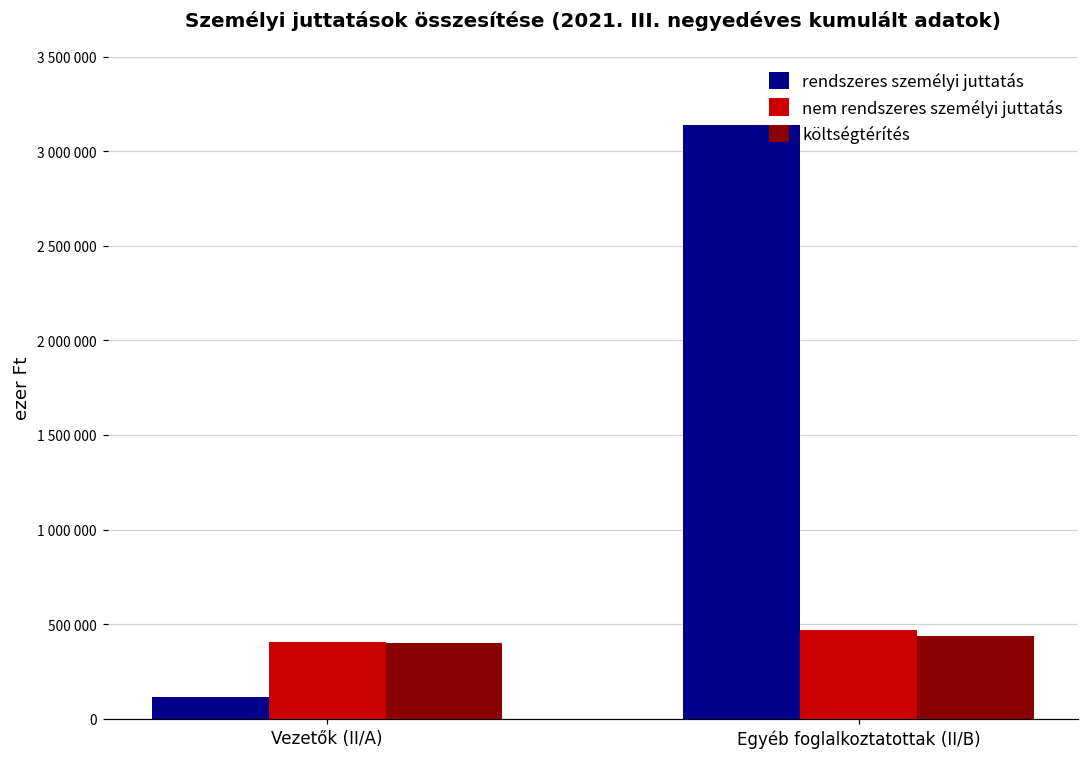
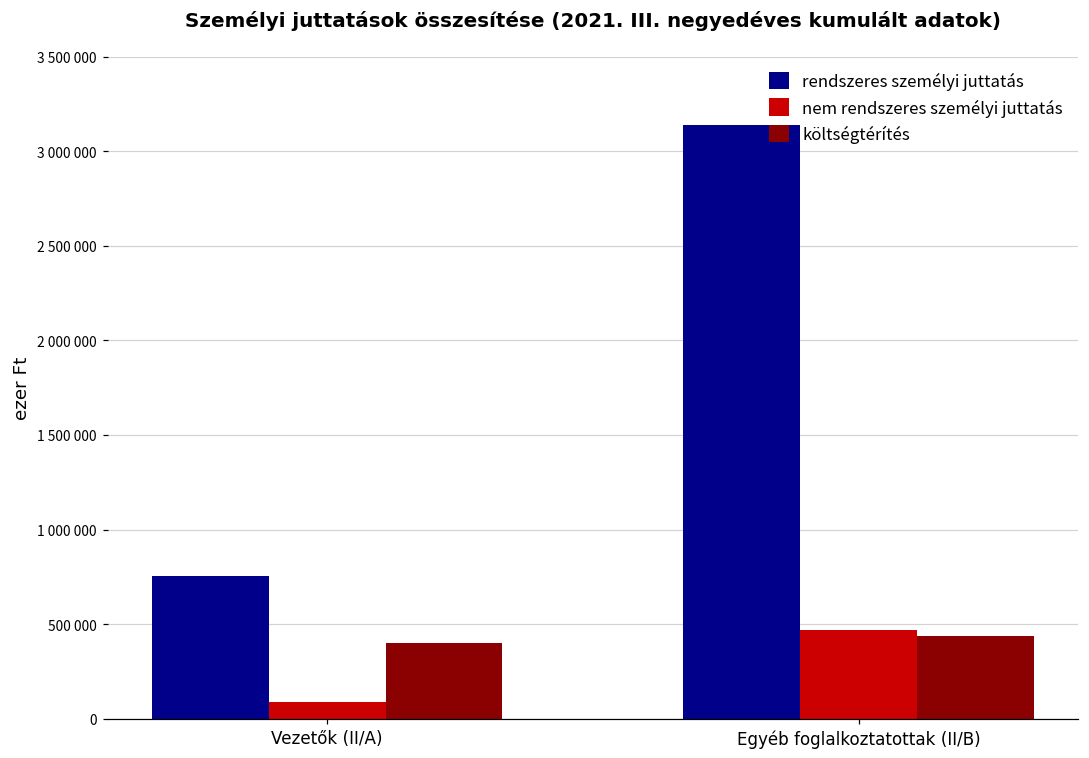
rendszeres személyi juttatás, Vezetők (II/A): 120000 -> 760000
nem rendszeres személyi juttatás, Vezetők (II/A): 400000 -> 90000
